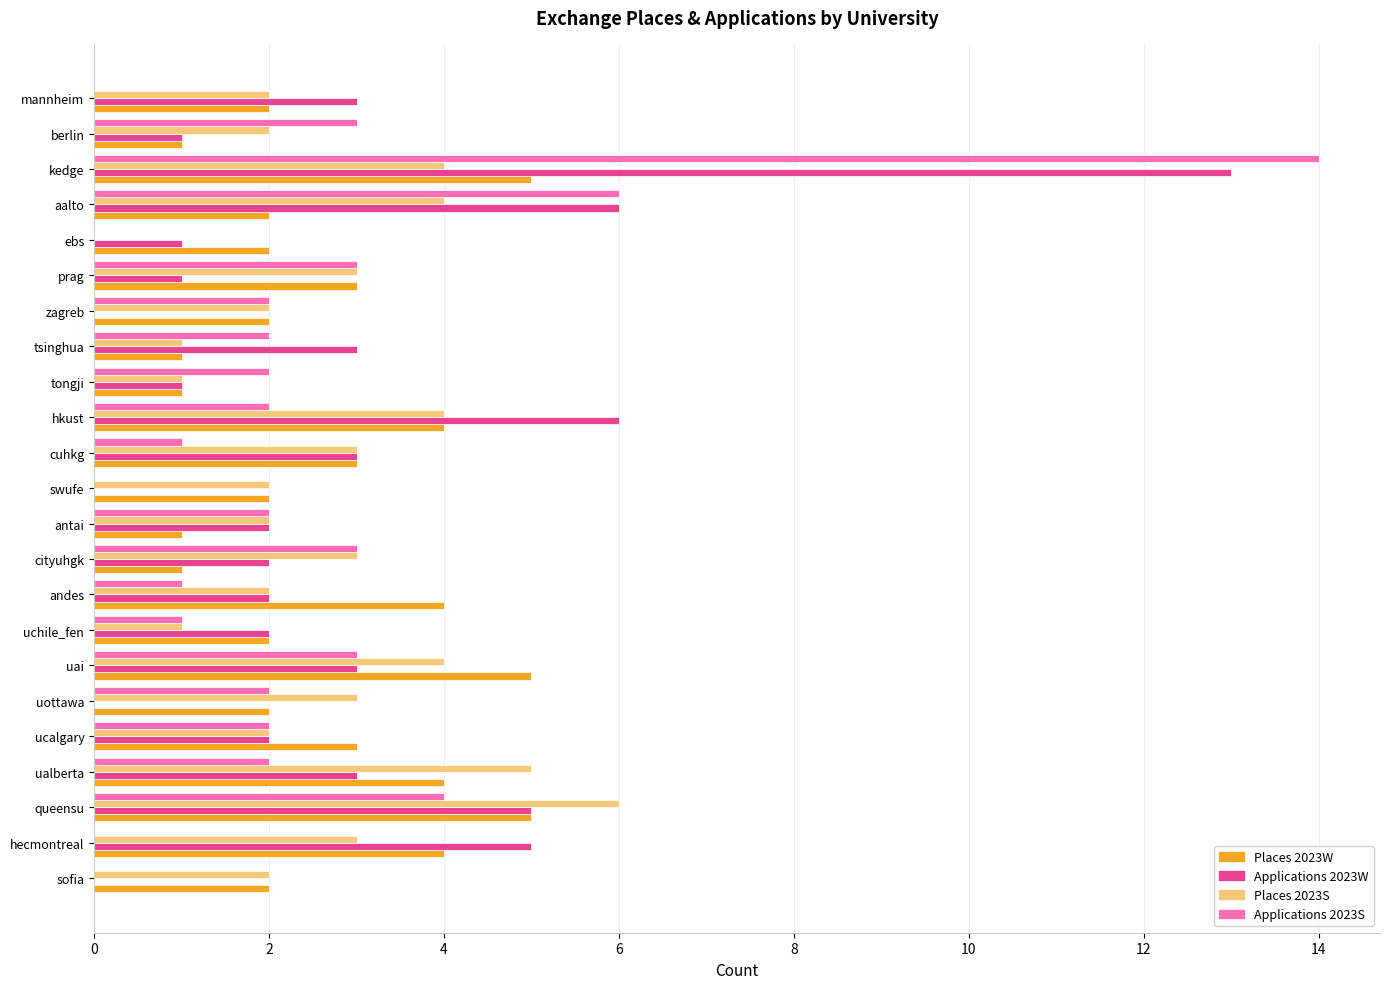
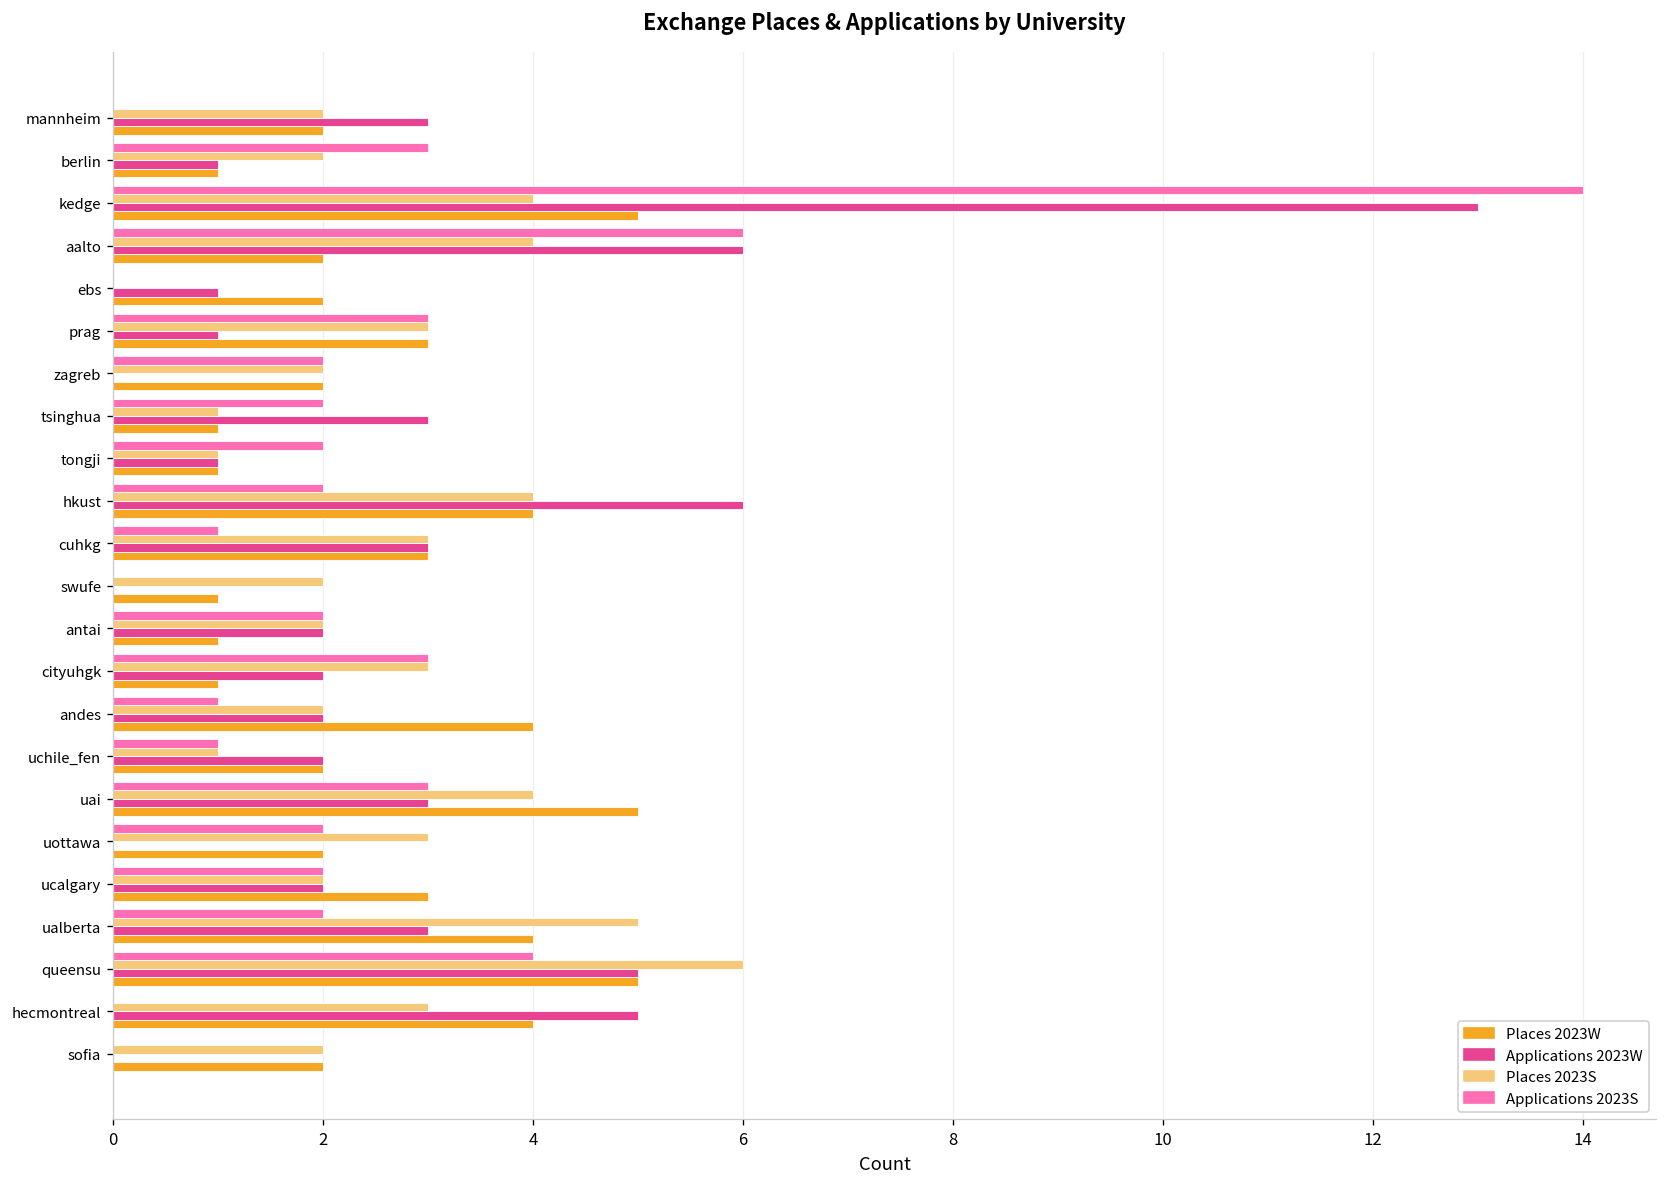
Places 2023W, swufe: 2 -> 1
